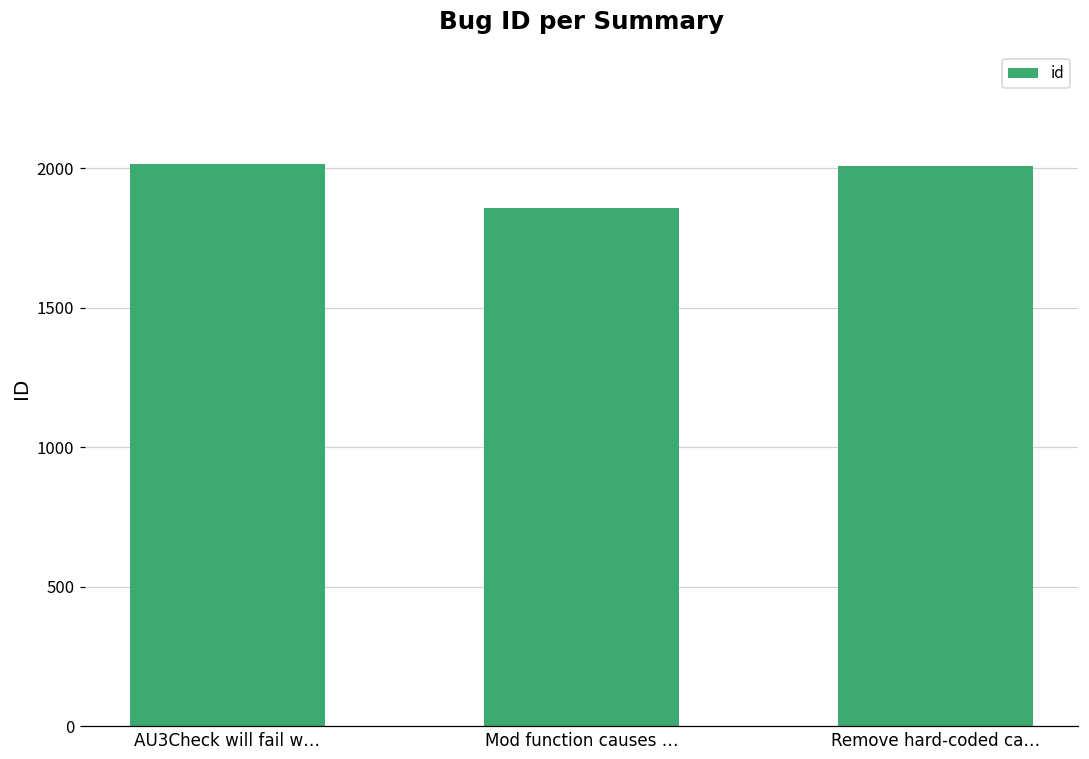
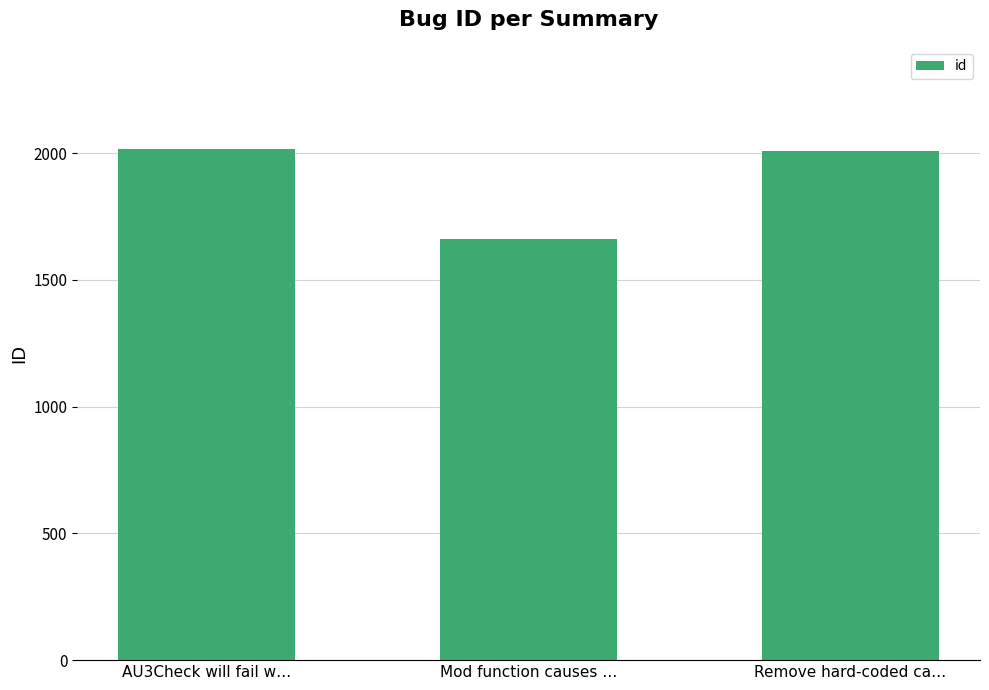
Mod function causes …: 1860 -> 1660
